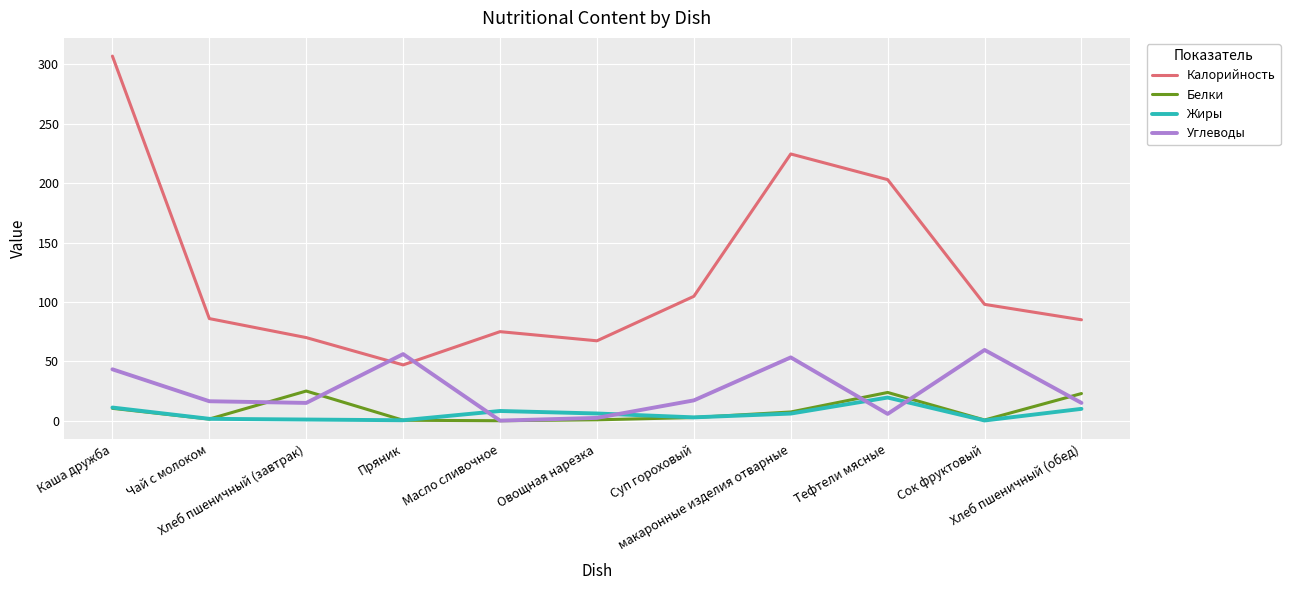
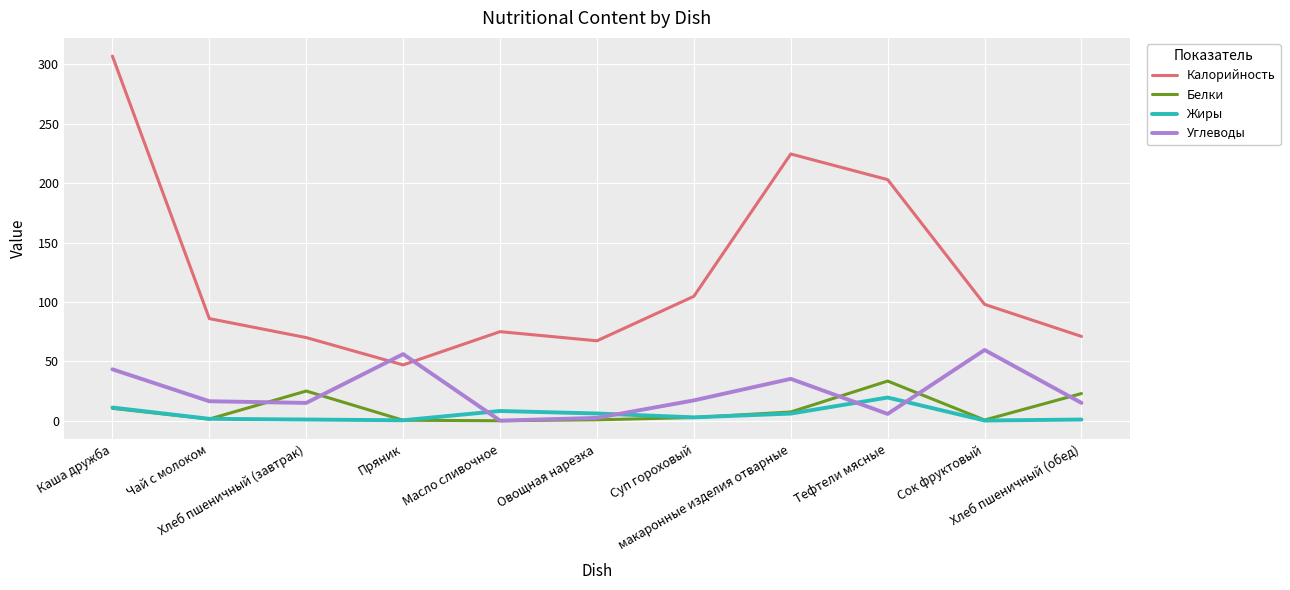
Углеводы, макаронные изделия отварные: 53 -> 35
Белки, Тефтели мясные: 24 -> 33
Калорийность, Хлеб пшеничный (обед): 85 -> 71
Жиры, Хлеб пшеничный (обед): 10 -> 1
